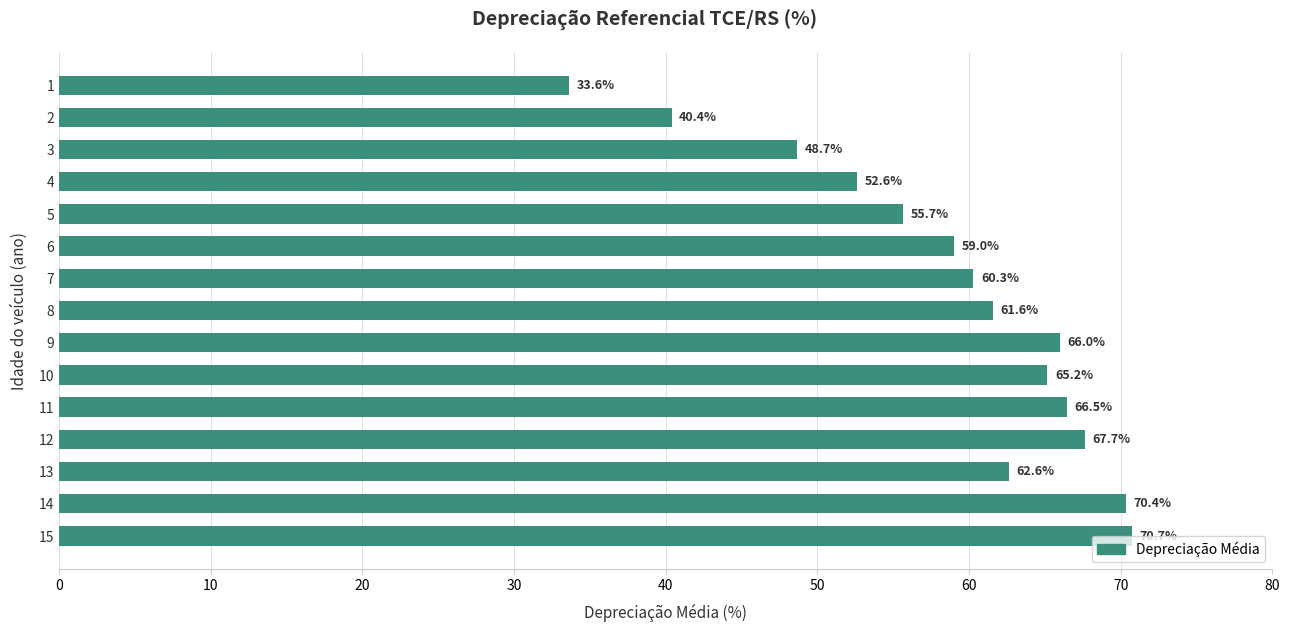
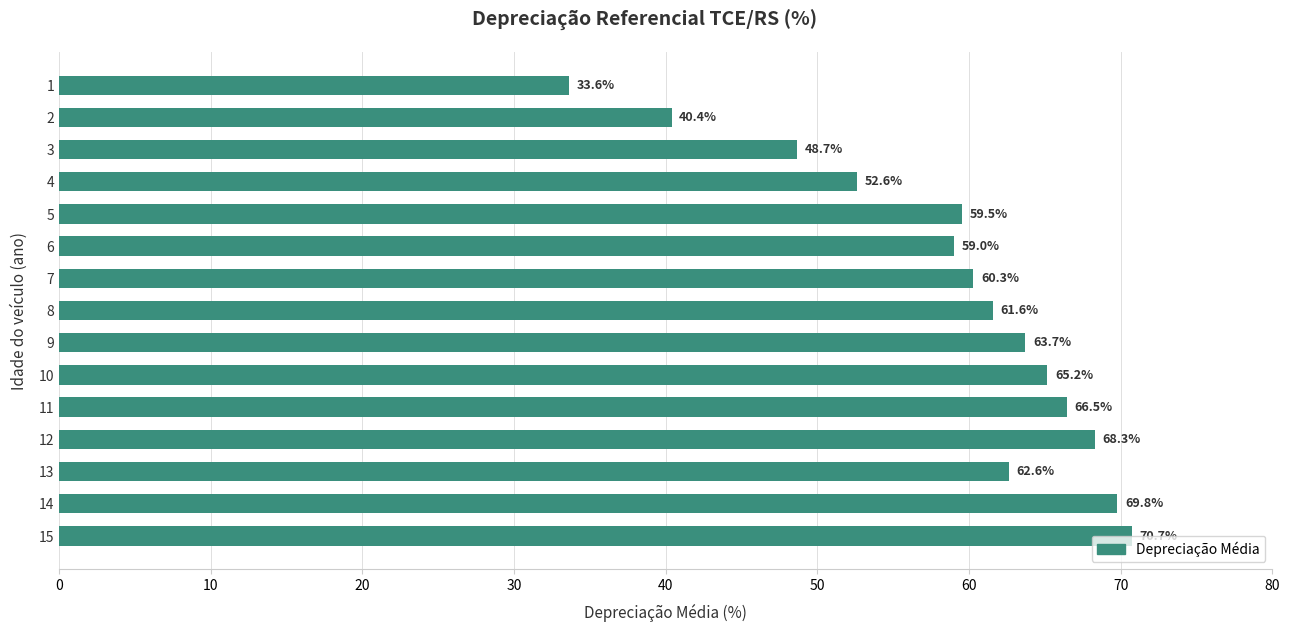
5: 55.7% -> 59.5%
9: 66.0% -> 63.7%
12: 67.7% -> 68.3%
14: 70.4% -> 69.8%
